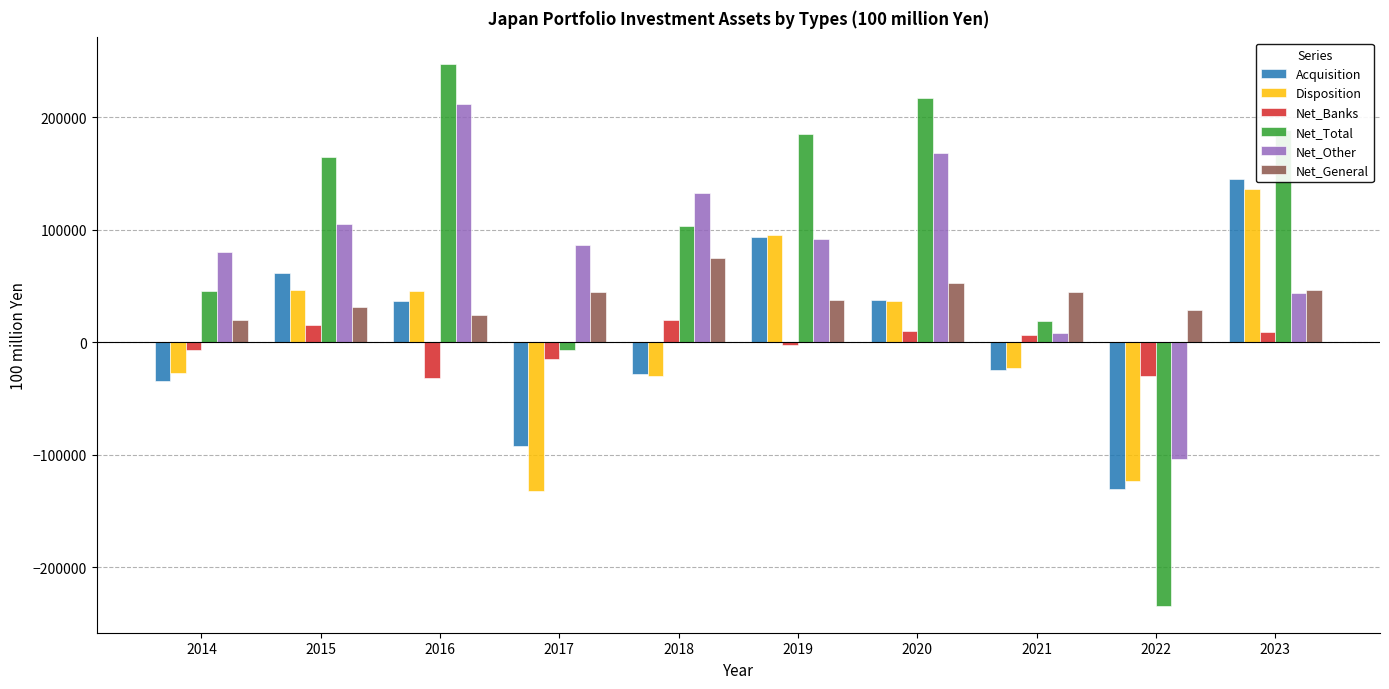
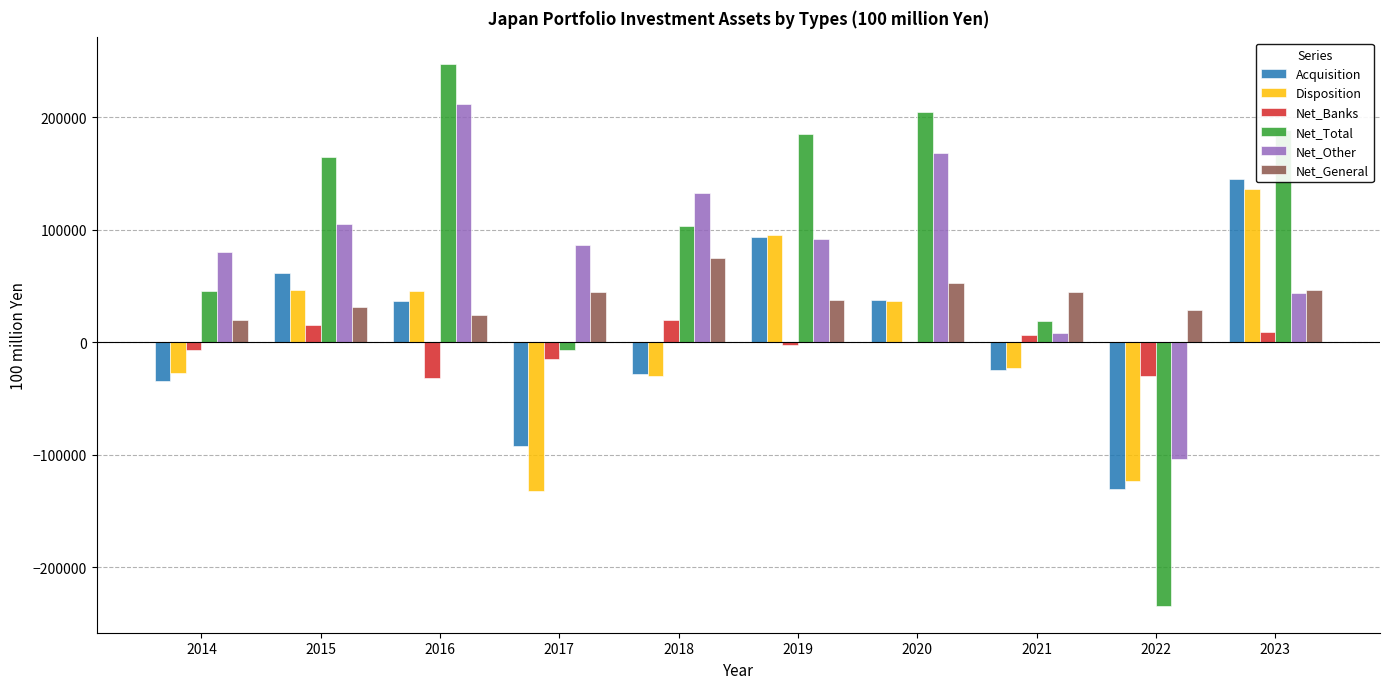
Net_Banks, 2020: 10000 -> 0
Net_Total, 2020: 217000 -> 205000
